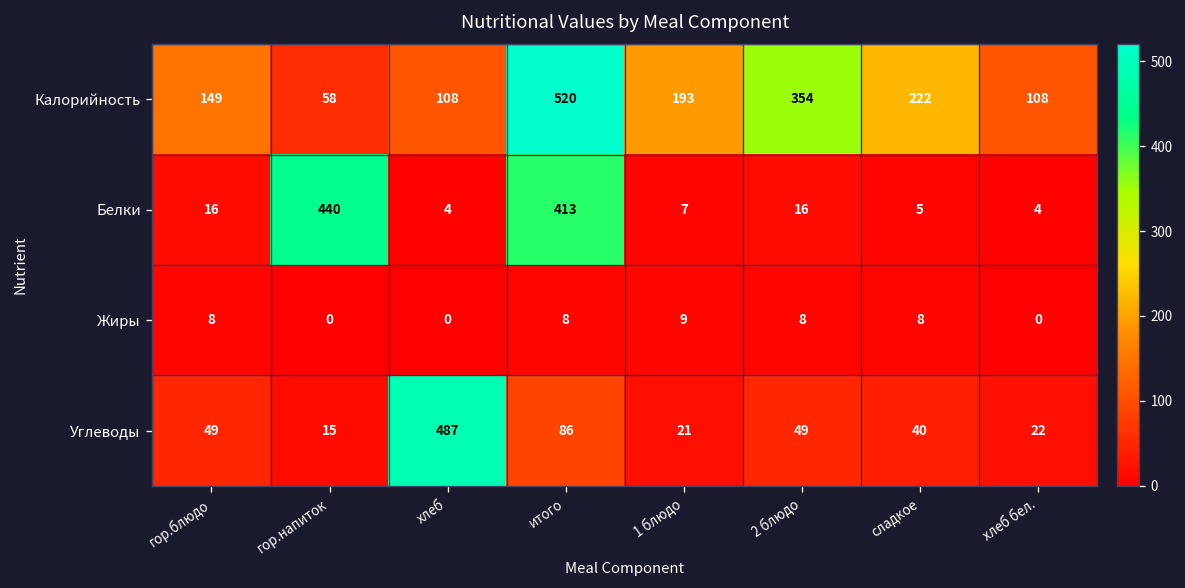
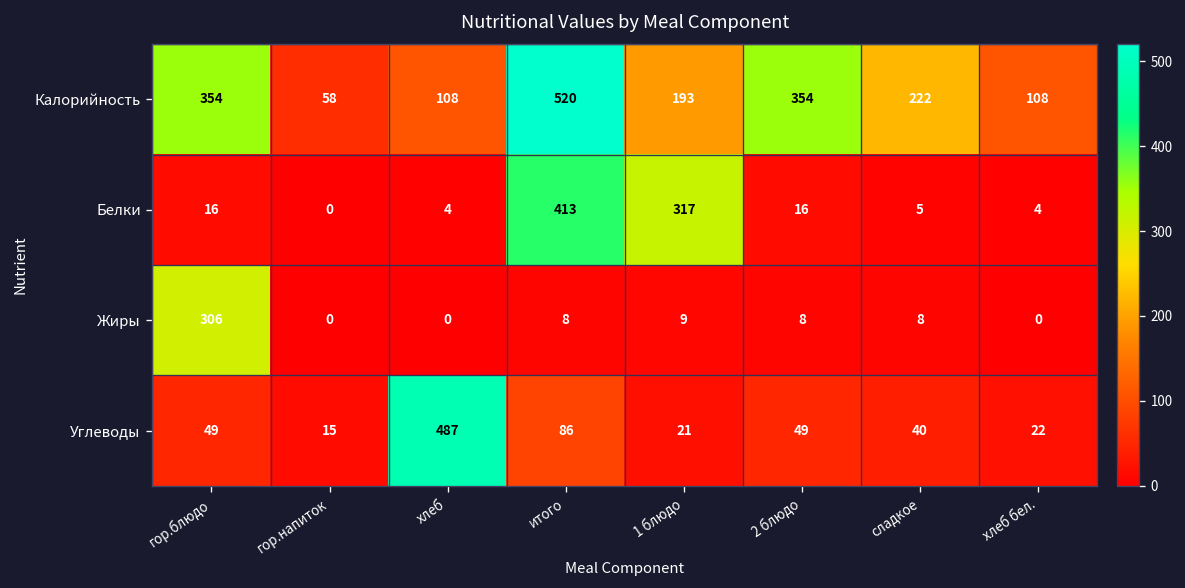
Калорийность, гор.блюдо: 149 -> 354
Белки, гор.напиток: 440 -> 0
Белки, 1 блюдо: 7 -> 317
Жиры, гор.блюдо: 8 -> 306
